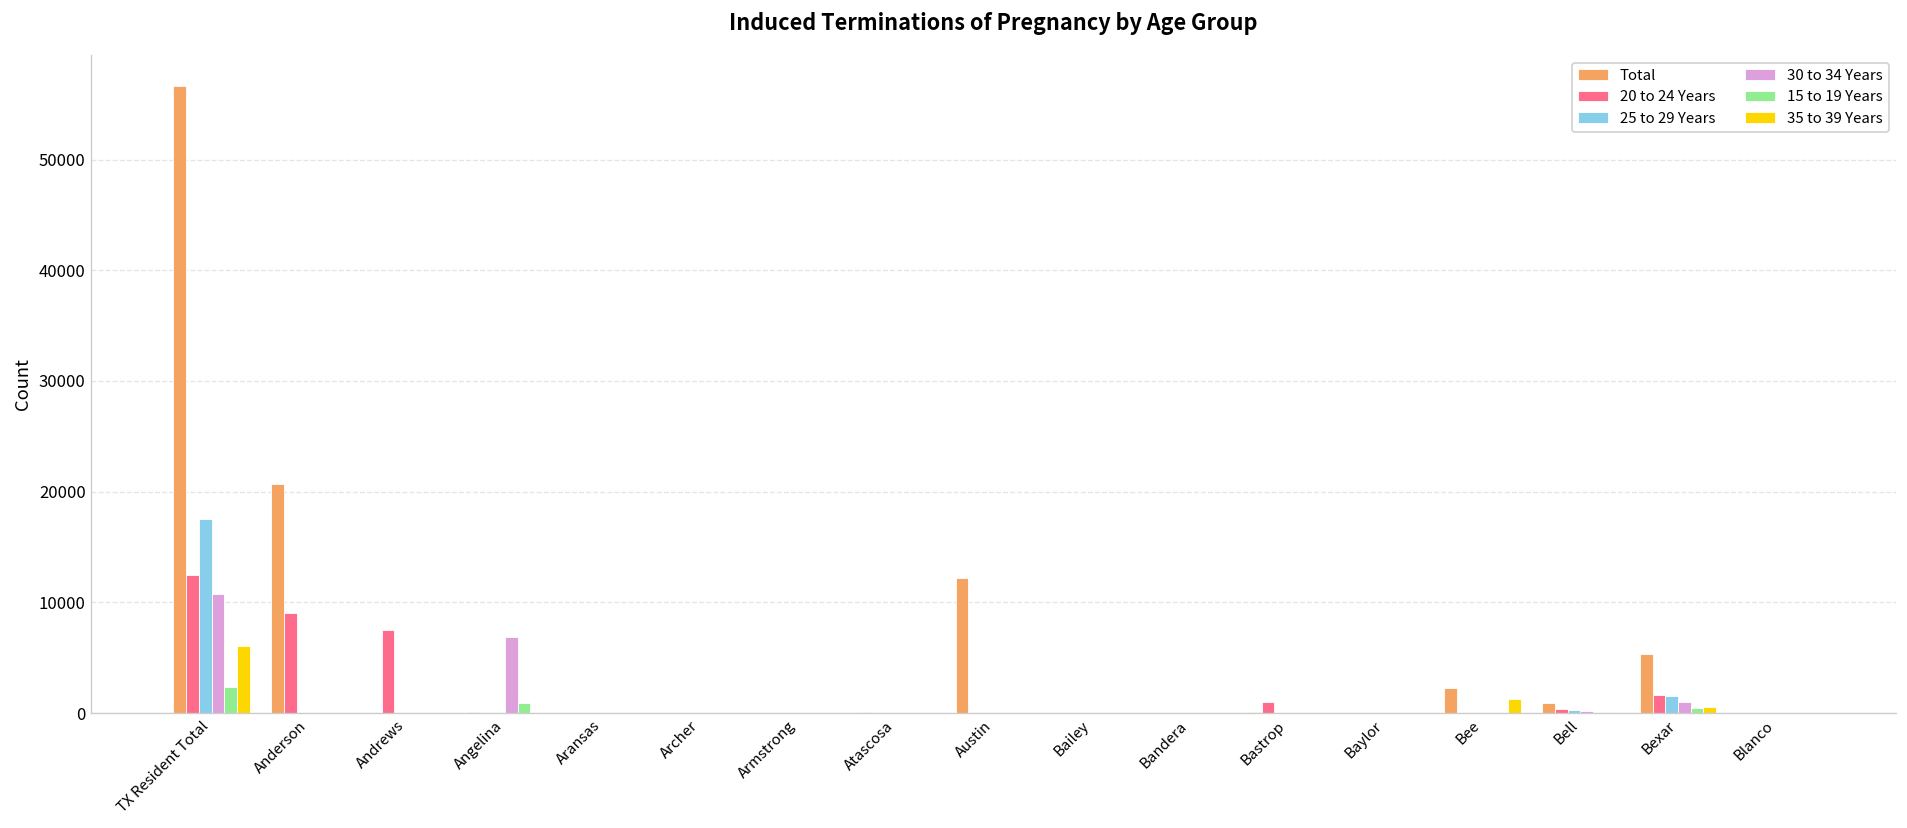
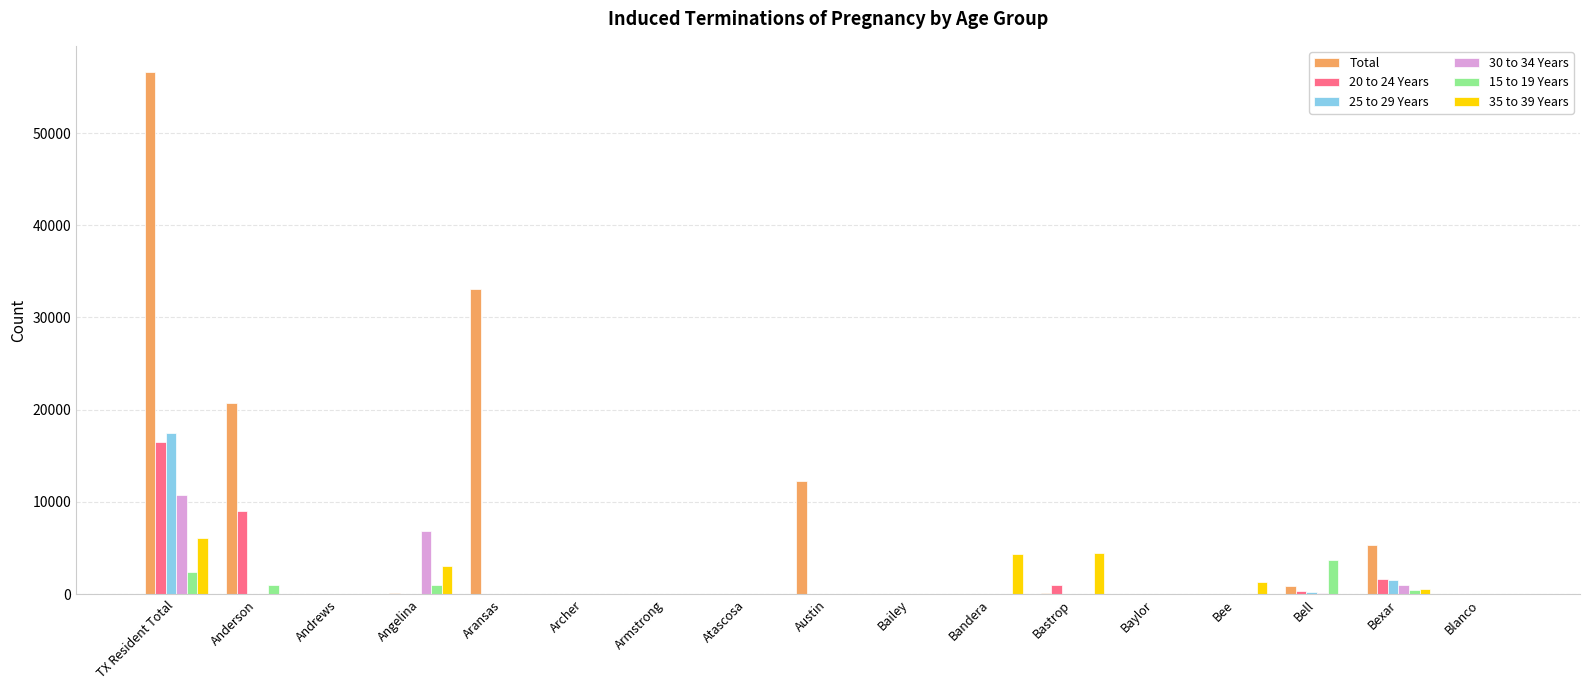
20 to 24 Years, TX Resident Total: 12000 -> 16000
15 to 19 Years, Anderson: 0 -> 1000
20 to 24 Years, Andrews: 8000 -> 0
35 to 39 Years, Angelina: 0 -> 3000
Total, Aransas: 0 -> 33000
35 to 39 Years, Bandera: 0 -> 4000
35 to 39 Years, Bastrop: 0 -> 4000
Total, Bee: 2000 -> 0
15 to 19 Years, Bell: 0 -> 4000
